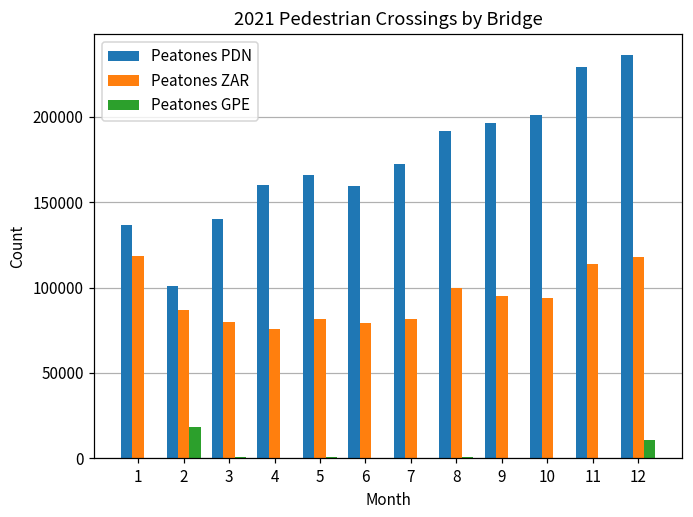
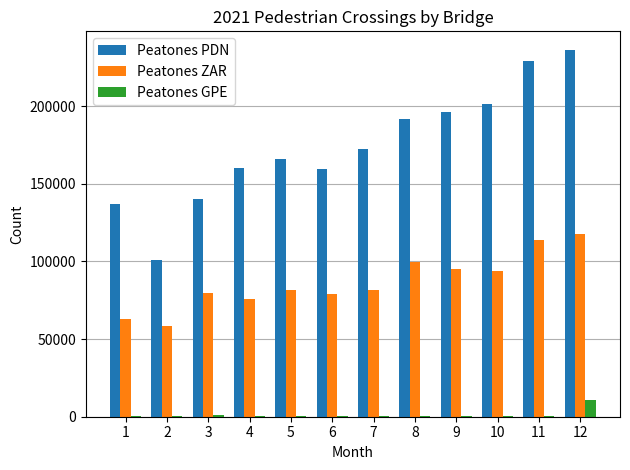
Peatones ZAR, 1: 118000 -> 63000
Peatones ZAR, 2: 87000 -> 58000
Peatones GPE, 2: 18000 -> 1000
